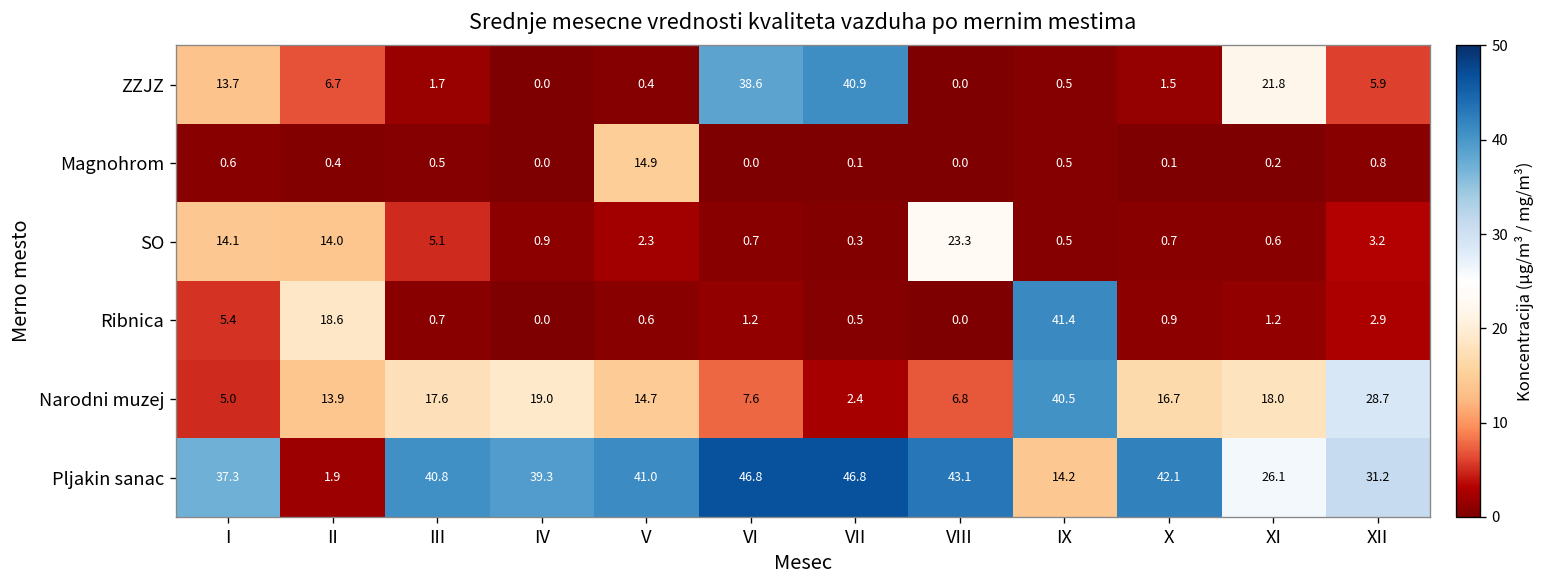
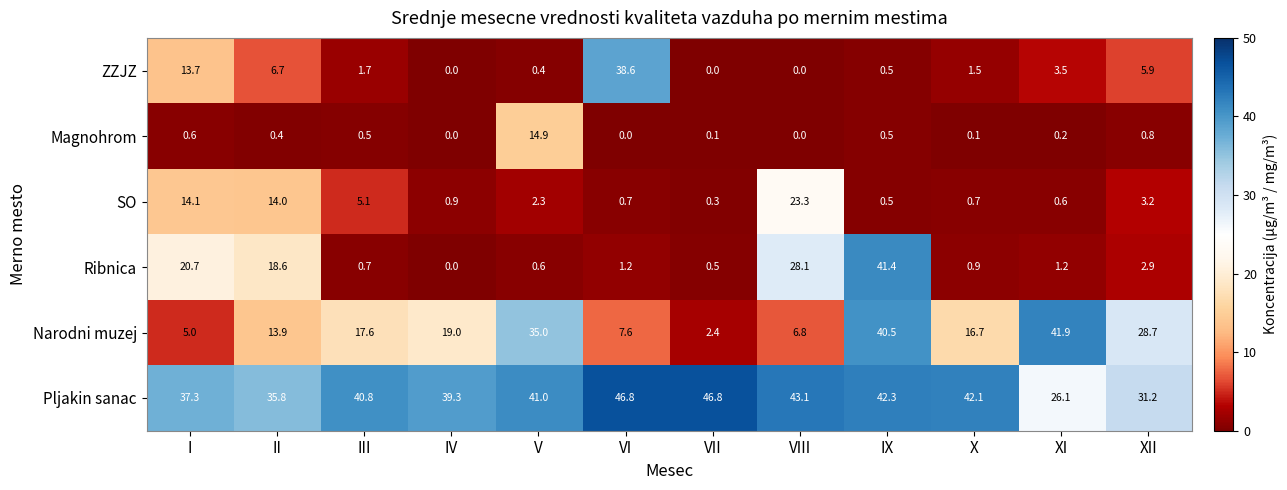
ZZJZ, VII: 40.9 -> 0.0
ZZJZ, XI: 21.8 -> 3.5
Ribnica, I: 5.4 -> 20.7
Ribnica, VIII: 0.0 -> 28.1
Narodni muzej, V: 14.7 -> 35.0
Narodni muzej, XI: 18.0 -> 41.9
Pljakin sanac, II: 1.9 -> 35.8
Pljakin sanac, IX: 14.2 -> 42.3
